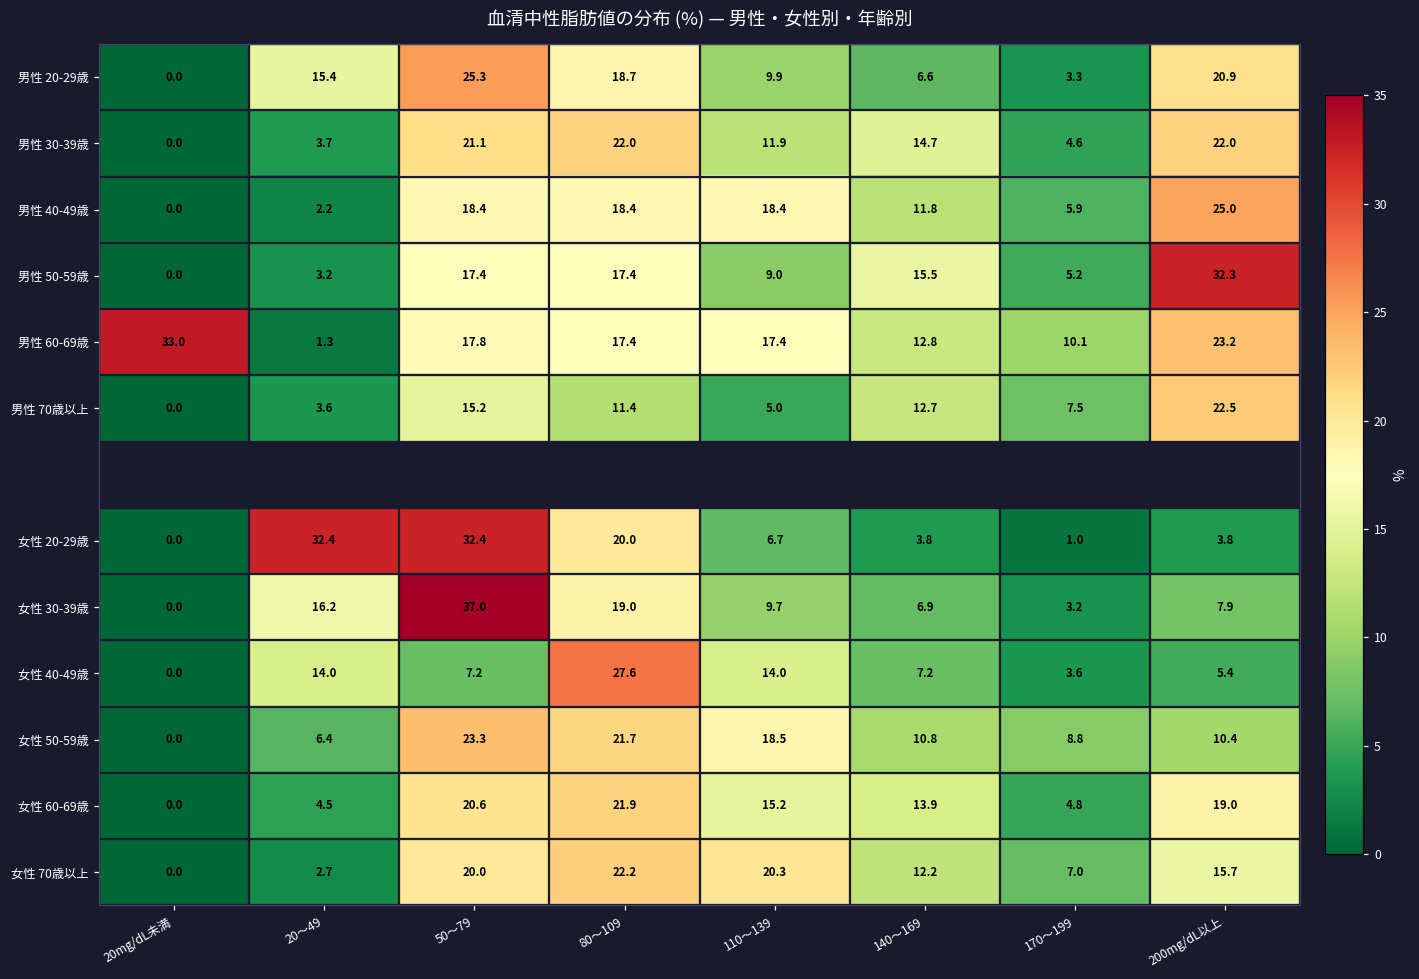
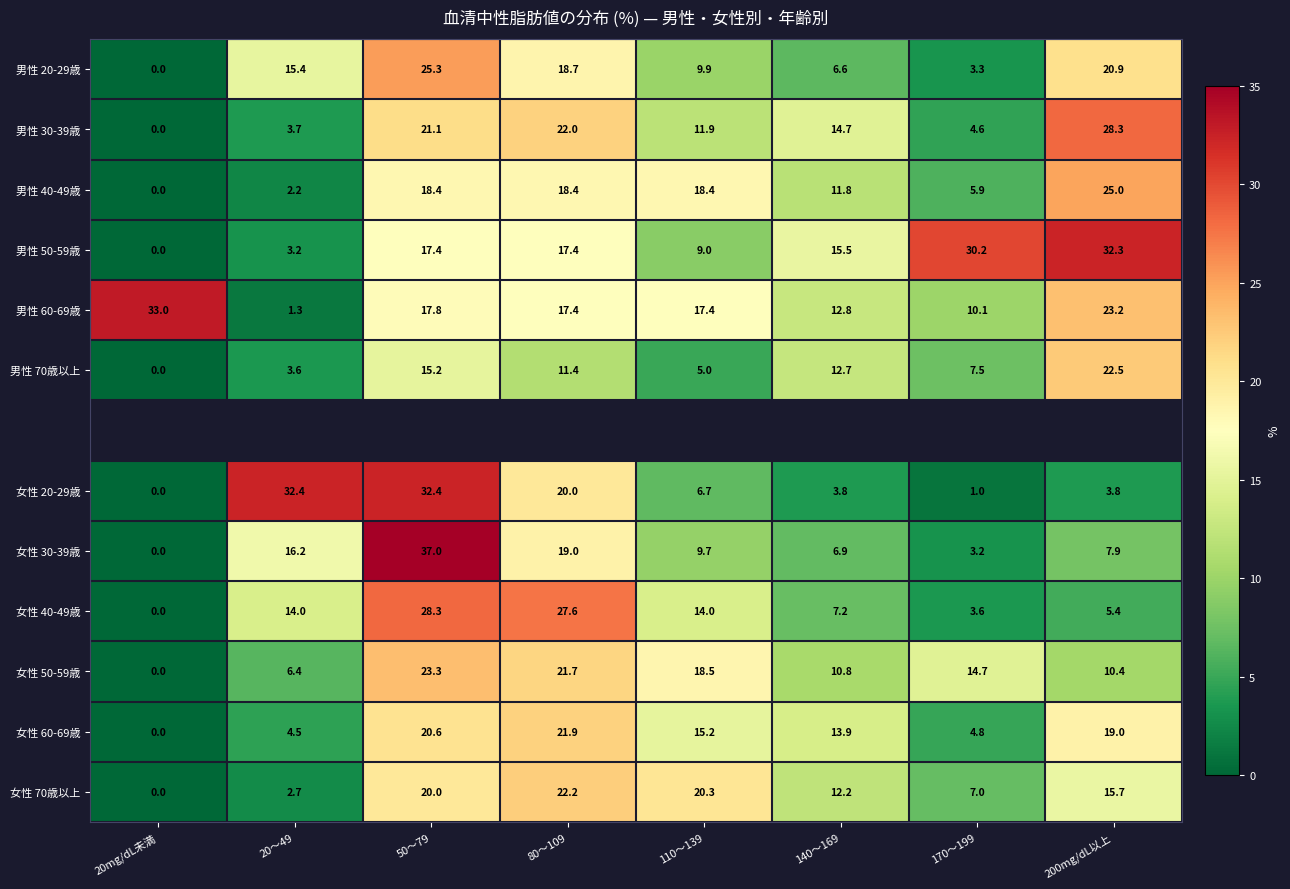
男性 30-39歳, 200mg/dL以上: 22.0 -> 28.3
男性 50-59歳, 170〜199: 5.2 -> 30.2
女性 40-49歳, 50〜79: 7.2 -> 28.3
女性 50-59歳, 170〜199: 8.8 -> 14.7
